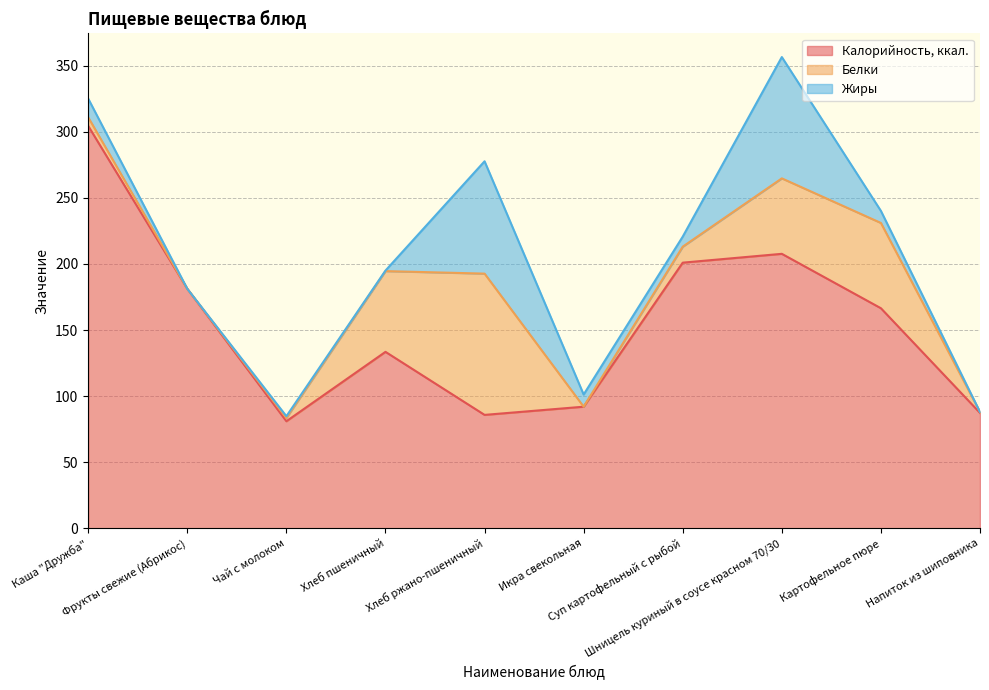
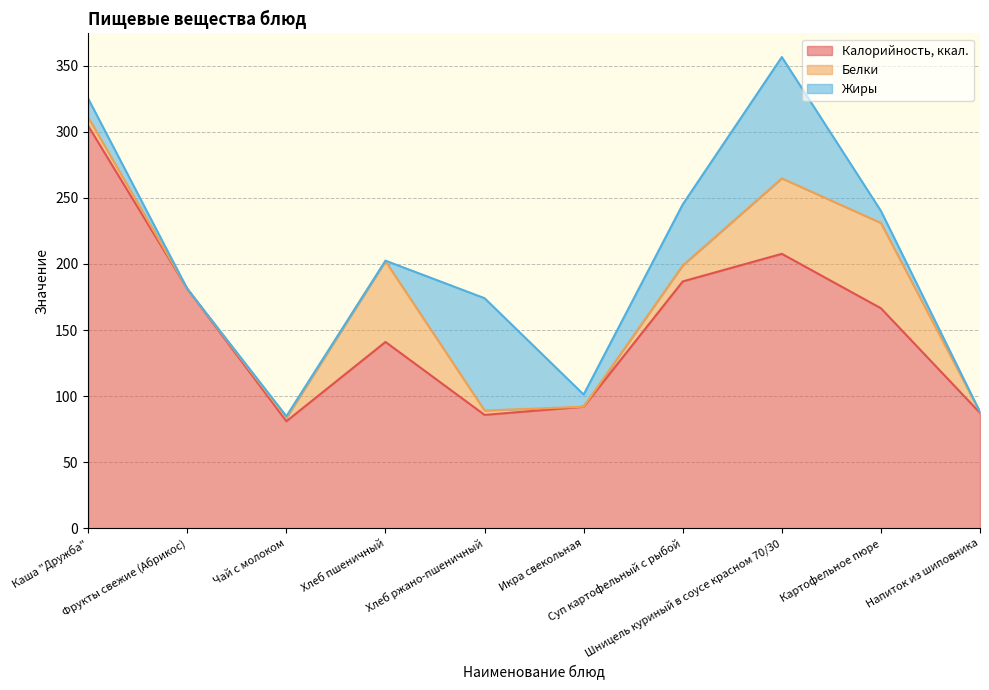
Калорийность, ккал., Хлеб пшеничный: 134 -> 141
Белки, Хлеб ржано-пшеничный: 107 -> 3
Калорийность, ккал., Суп картофельный с рыбой: 201 -> 187
Жиры, Суп картофельный с рыбой: 8 -> 46
